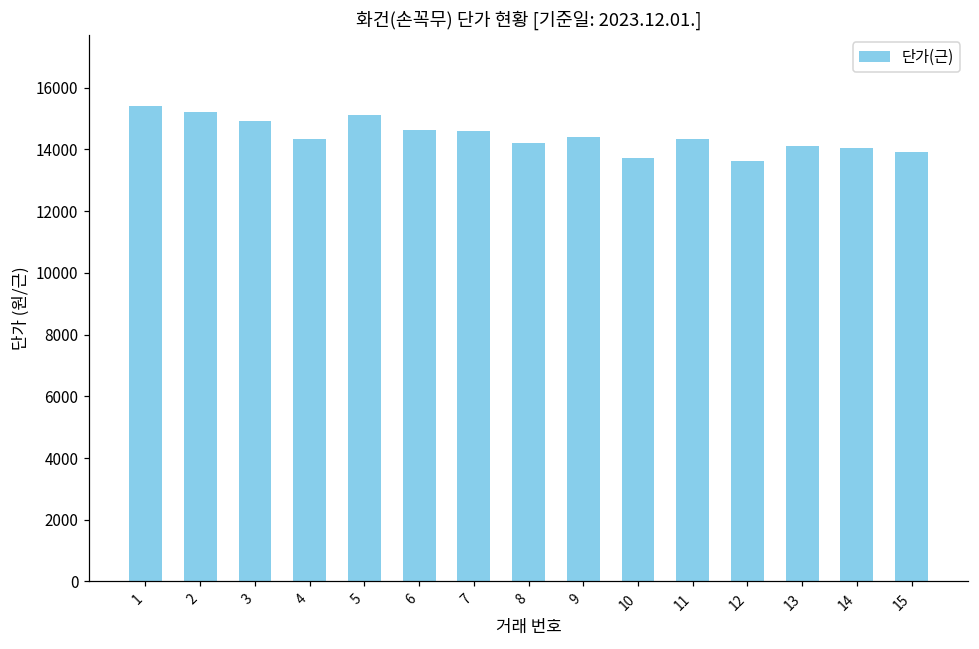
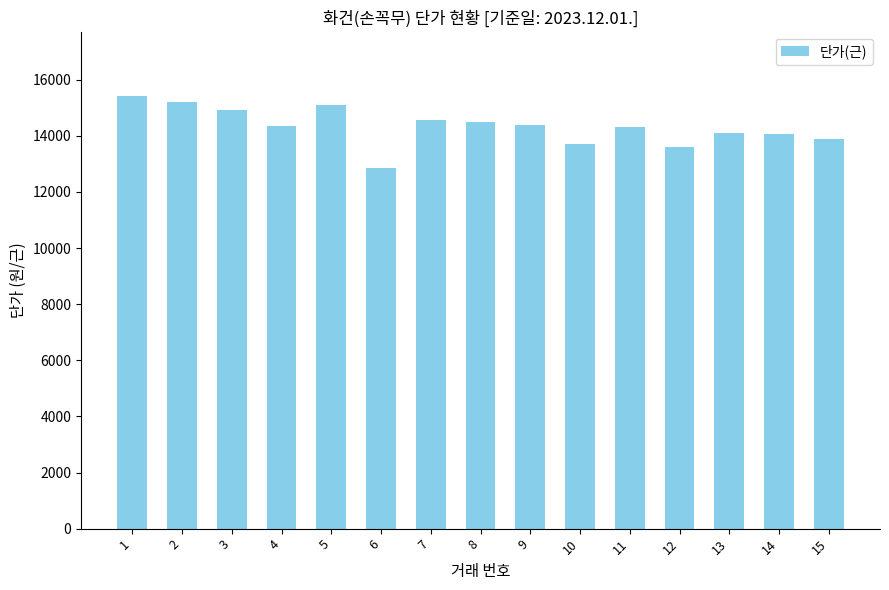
6: 14600 -> 12900
8: 14200 -> 14500
